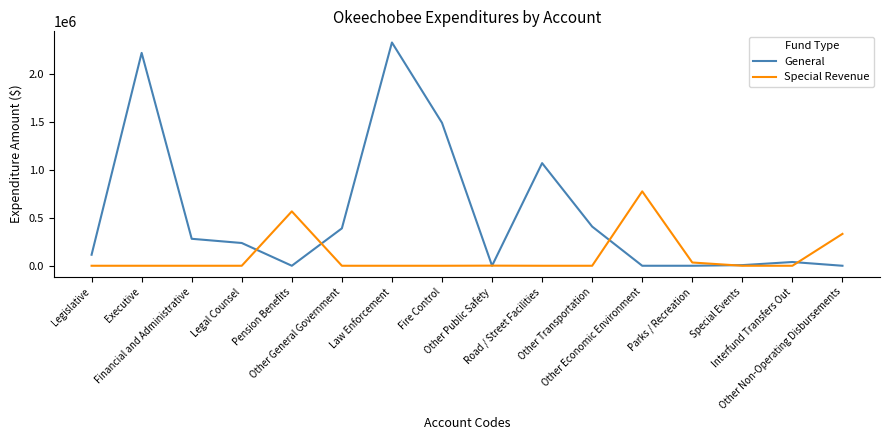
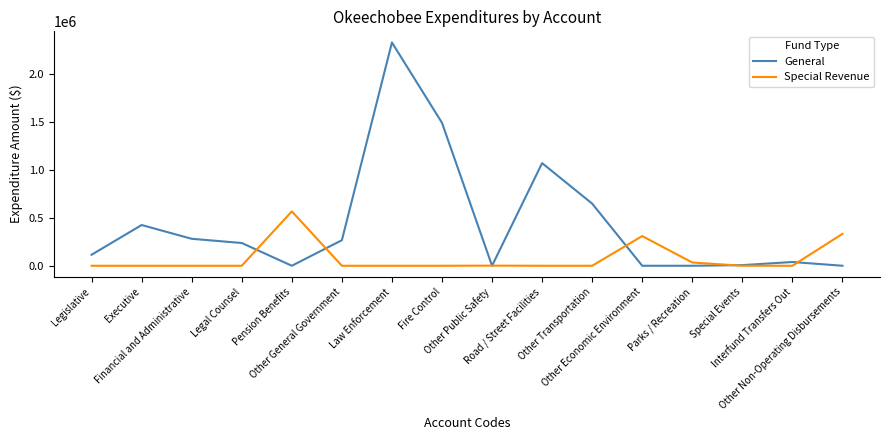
General, Executive: 2200000 -> 400000
General, Other General Government: 400000 -> 300000
General, Other Transportation: 400000 -> 600000
Special Revenue, Other Economic Environment: 800000 -> 300000
